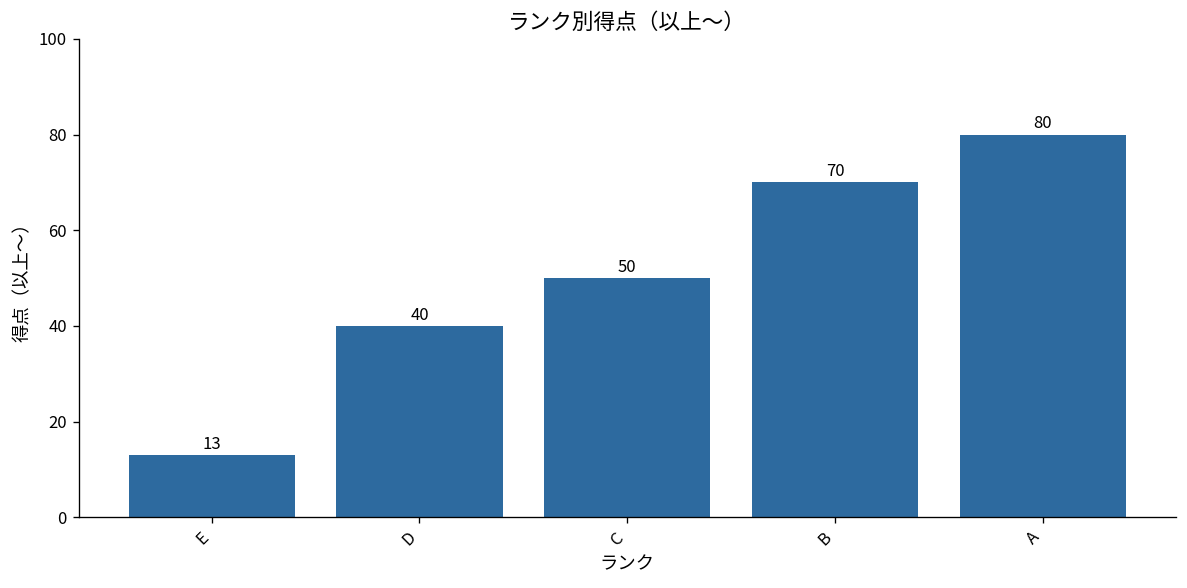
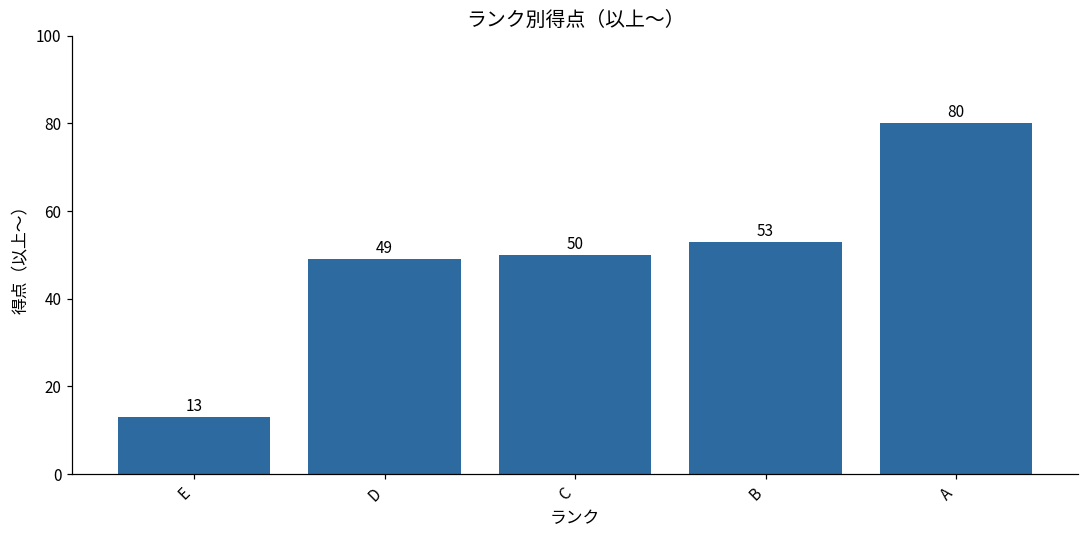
D: 40 -> 49
B: 70 -> 53
